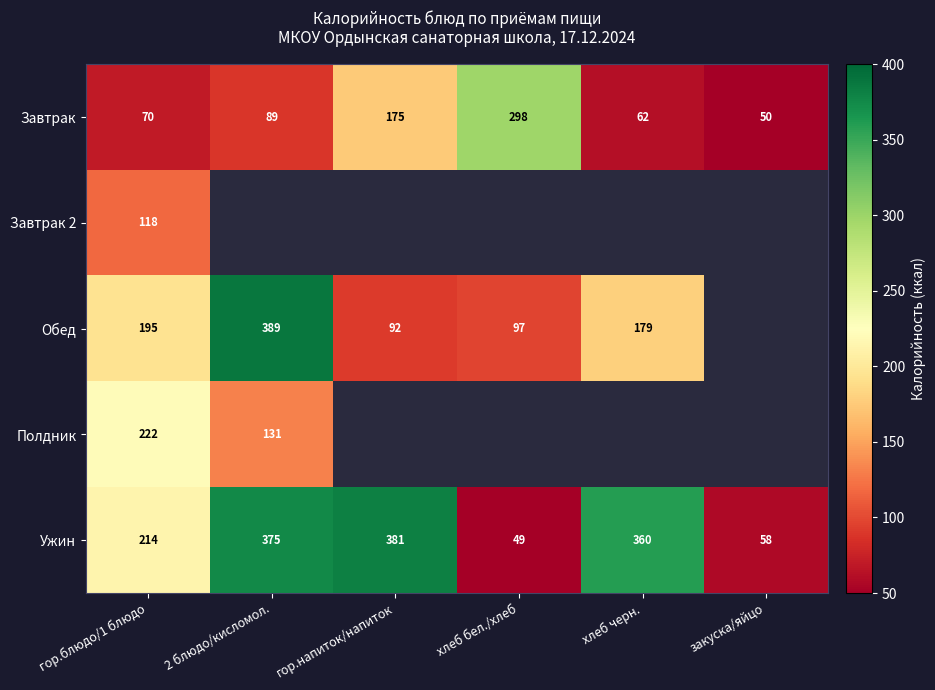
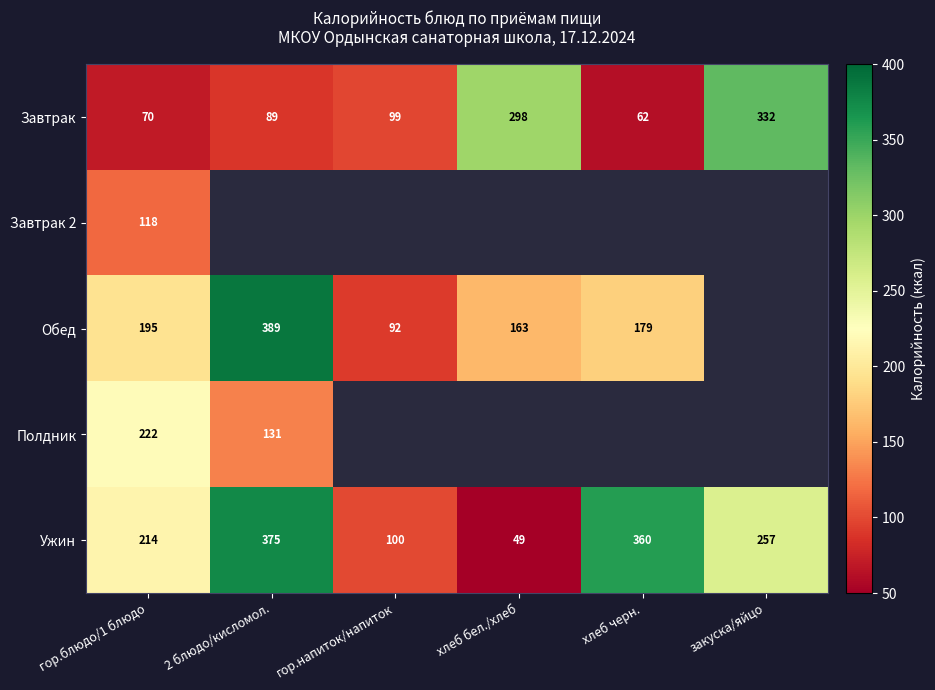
Завтрак, гор.напиток/напиток: 175 -> 99
Завтрак, закуска/яйцо: 50 -> 332
Обед, хлеб бел./хлеб: 97 -> 163
Ужин, гор.напиток/напиток: 381 -> 100
Ужин, закуска/яйцо: 58 -> 257
